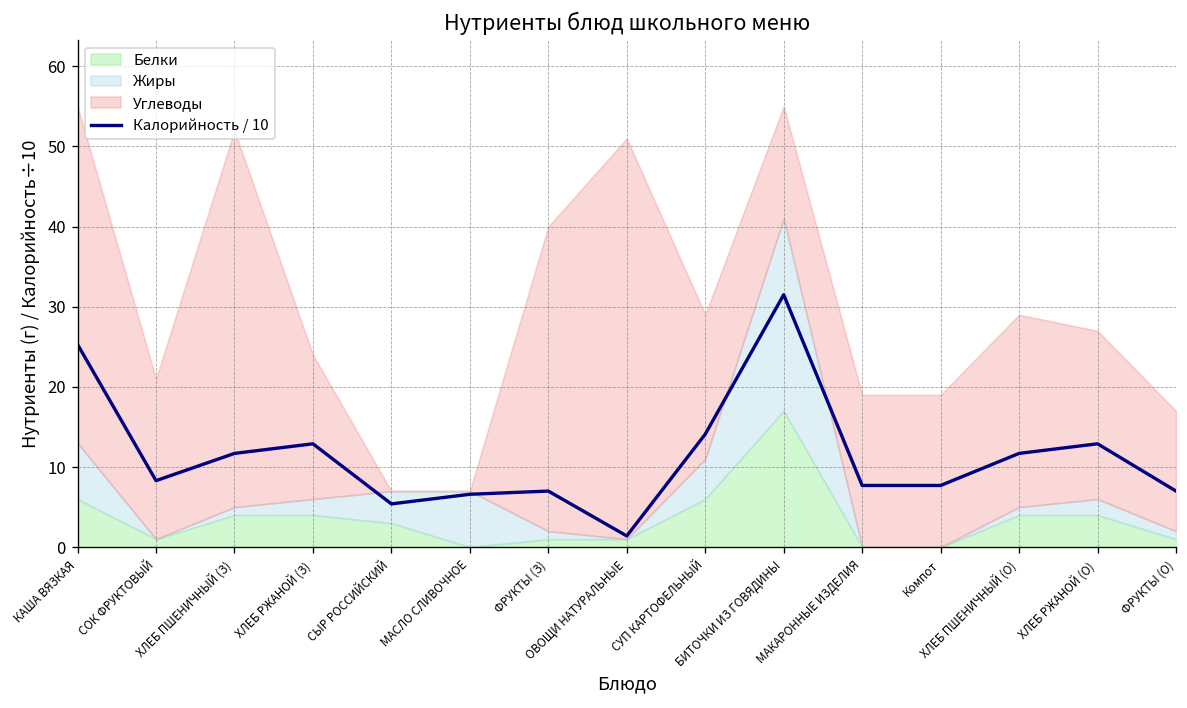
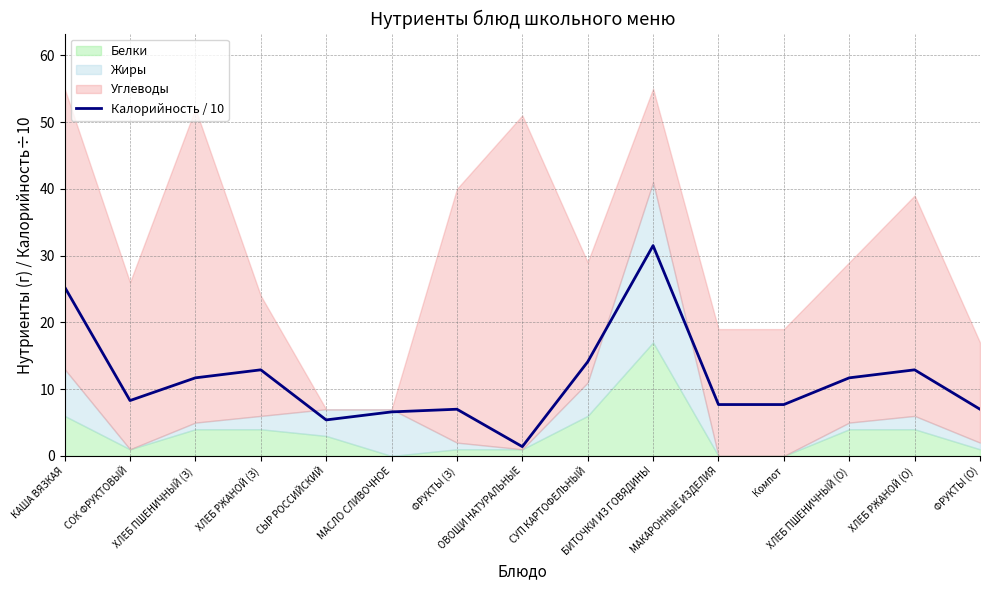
Углеводы, СОК ФРУКТОВЫЙ: 20 -> 25
Углеводы, ХЛЕБ РЖАНОЙ (О): 21 -> 33
